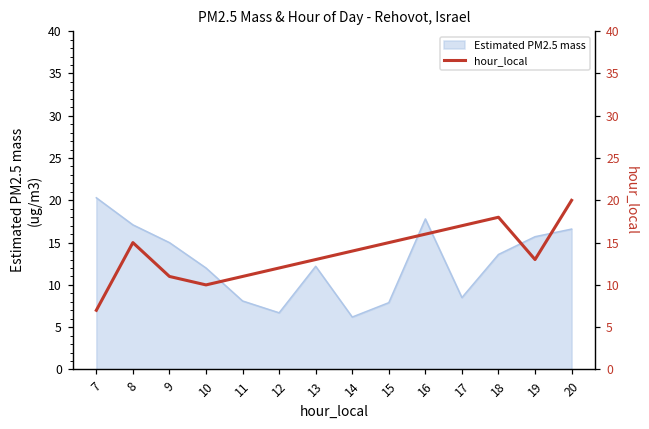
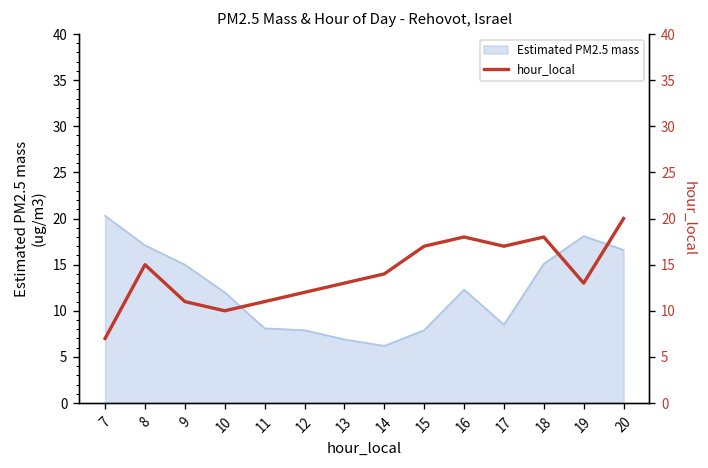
Estimated PM2.5 mass, 12: 7 -> 8
Estimated PM2.5 mass, 13: 12 -> 7
Estimated PM2.5 mass, 16: 18 -> 12
Estimated PM2.5 mass, 18: 14 -> 15
Estimated PM2.5 mass, 19: 16 -> 18
hour_local, 15: 15 -> 17
hour_local, 16: 16 -> 18
